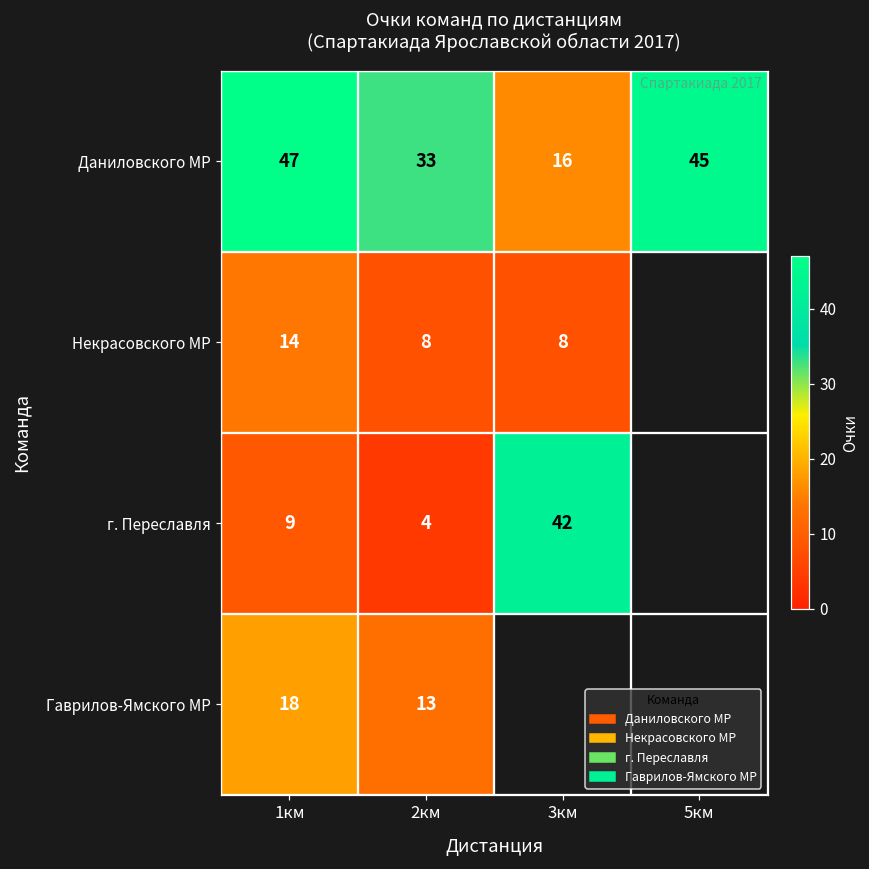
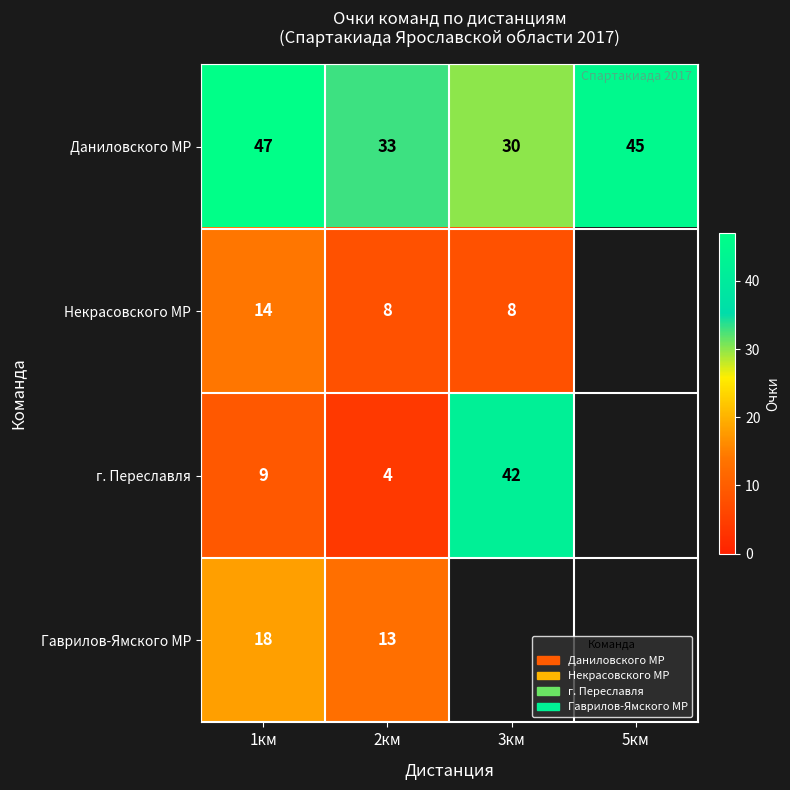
Даниловского МР, 3км: 16 -> 30
